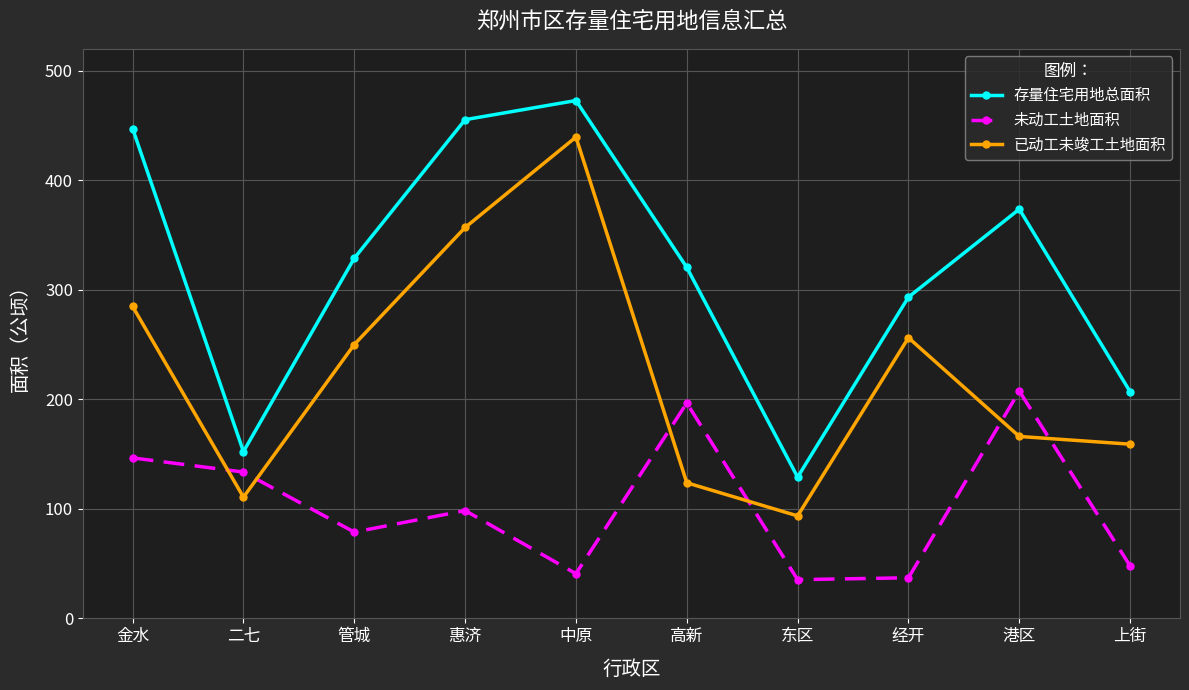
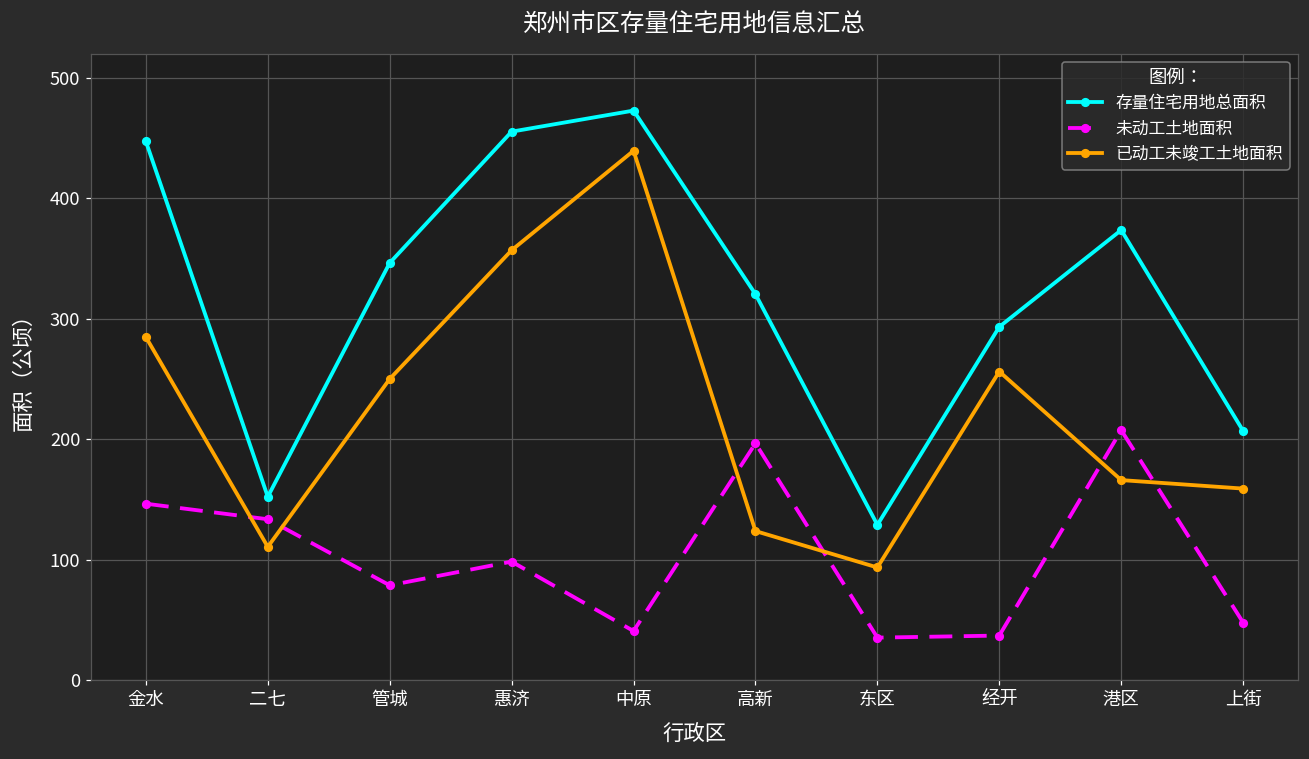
存量住宅用地总面积, 管城: 329 -> 346
